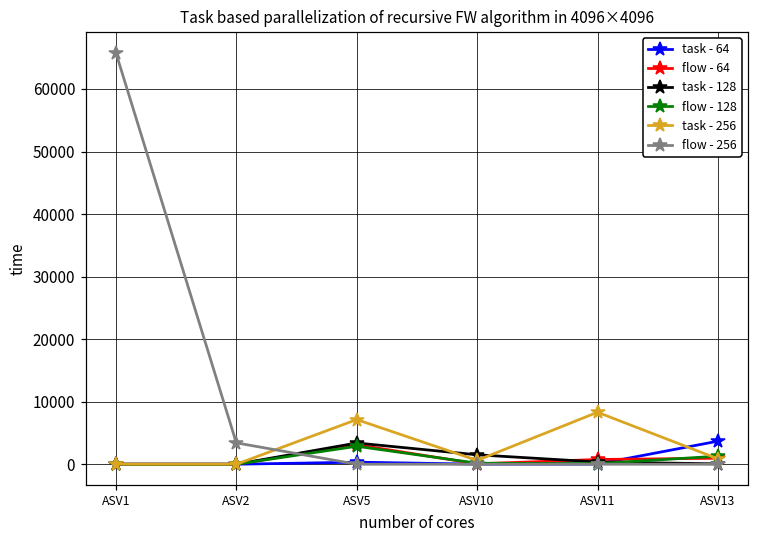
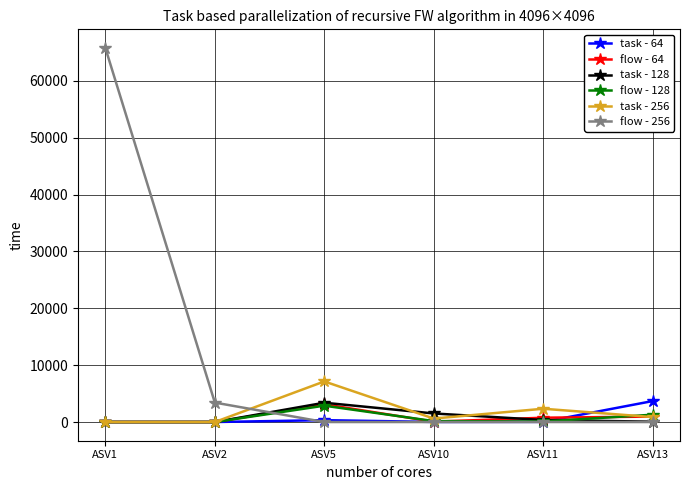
task - 256, ASV11: 8000 -> 2000
